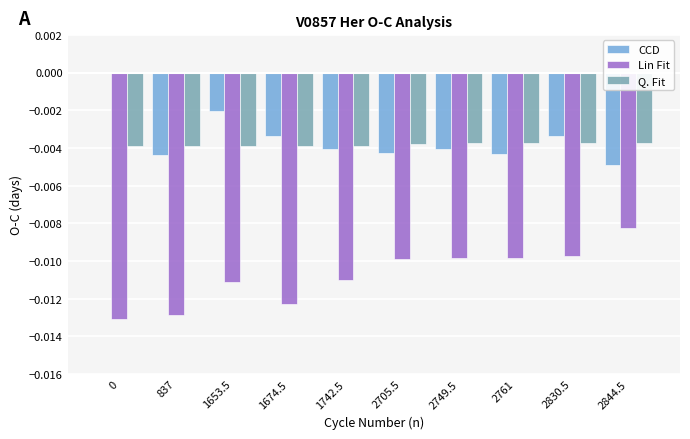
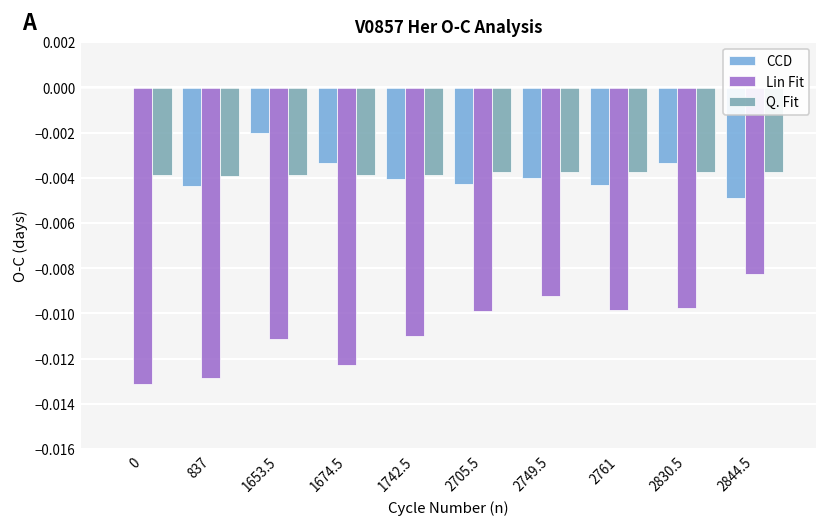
Lin Fit, 2749.5: -0.0098 -> -0.0092
